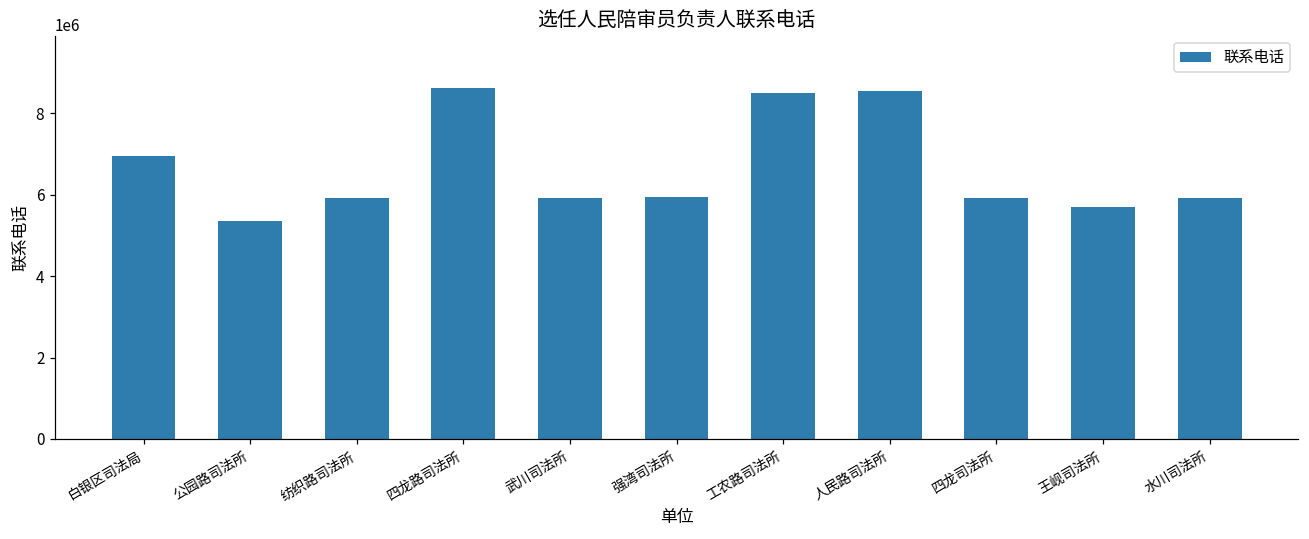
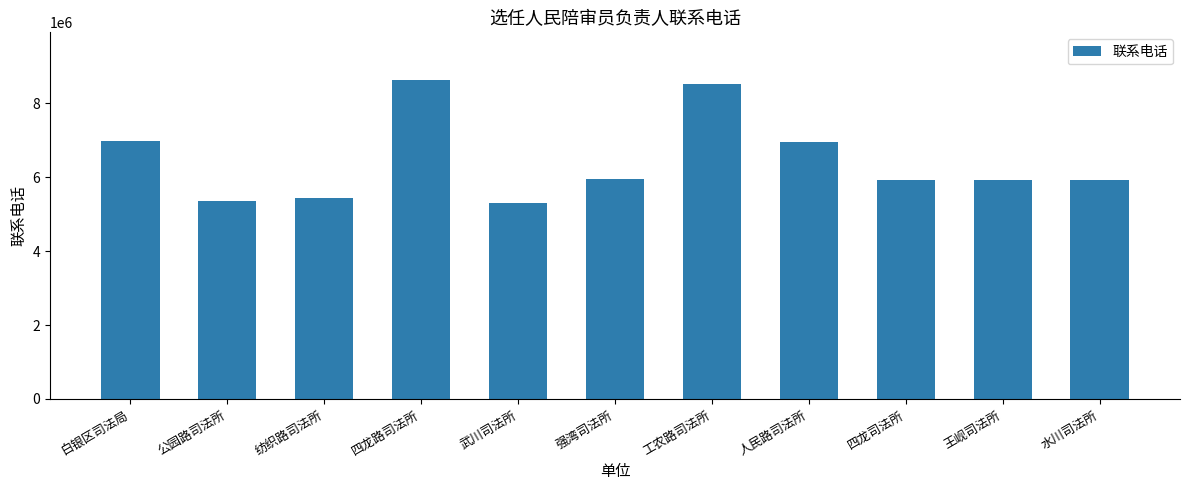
纺织路司法所: 5900000 -> 5400000
武川司法所: 5900000 -> 5300000
人民路司法所: 8500000 -> 7000000
王岘司法所: 5700000 -> 5900000
